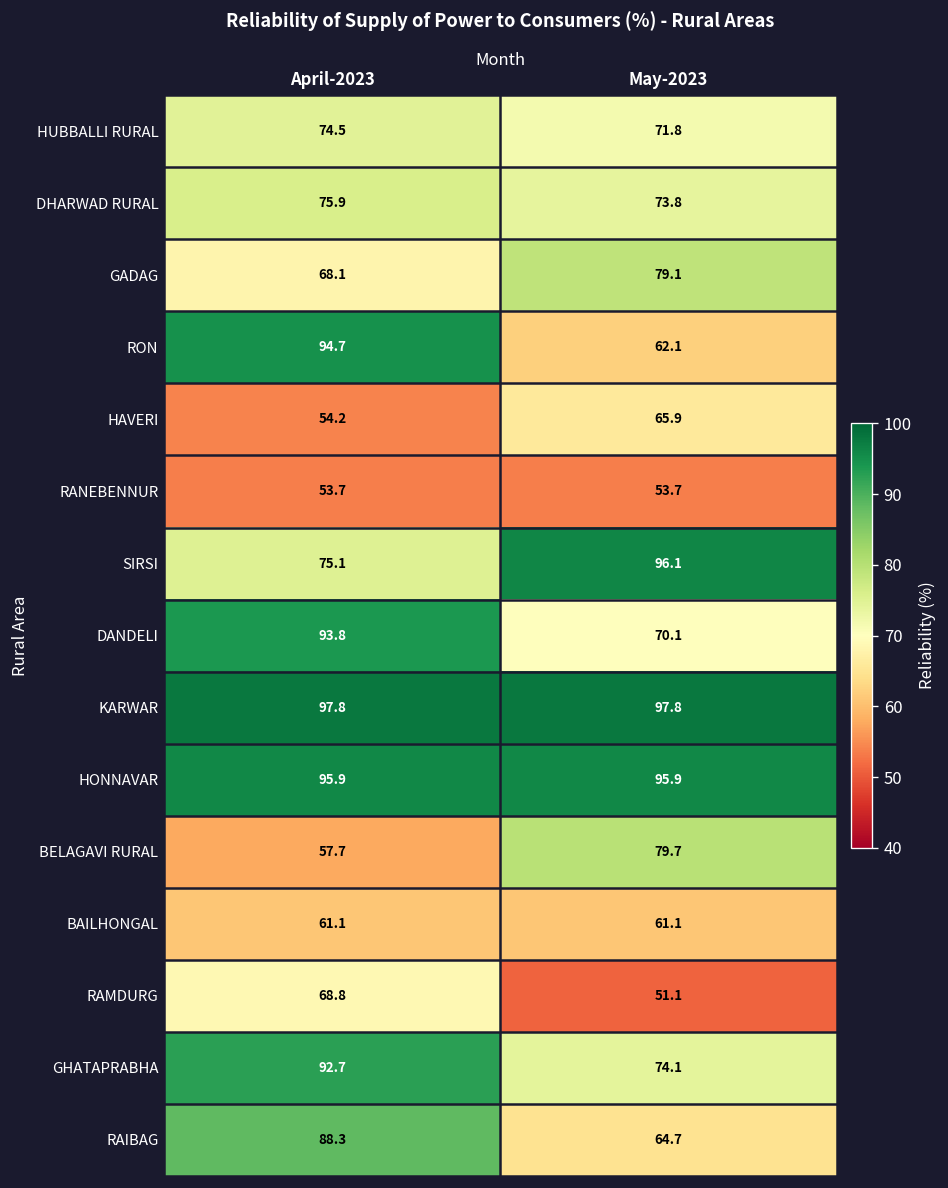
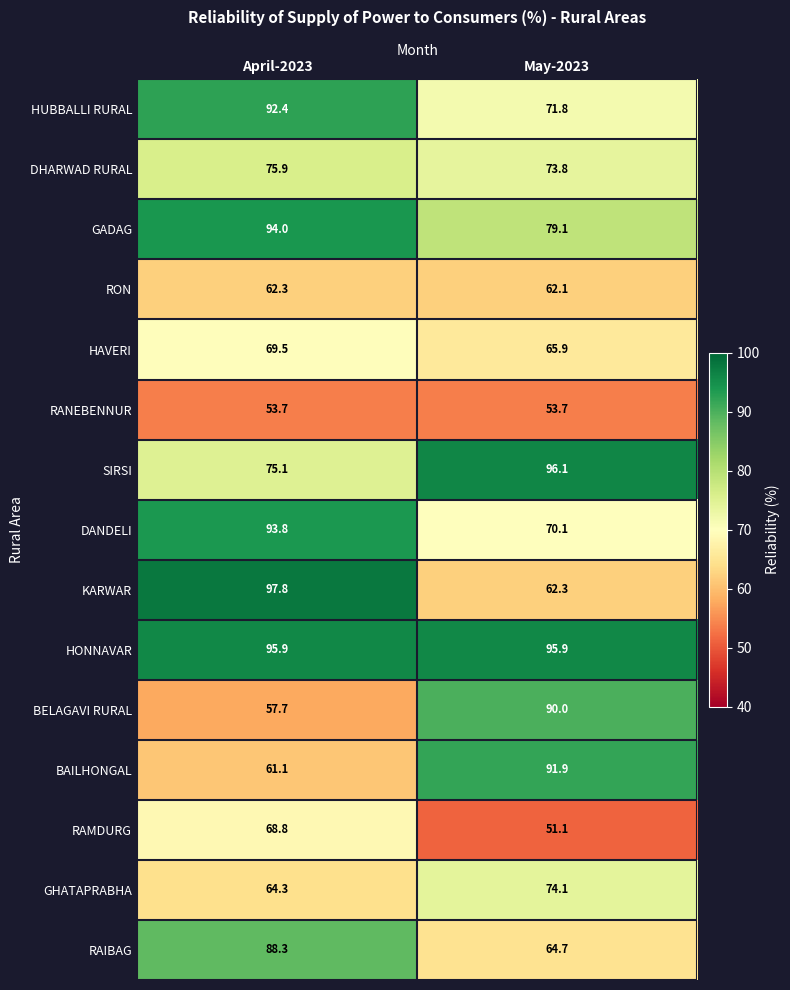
HUBBALLI RURAL, April-2023: 74.5 -> 92.4
GADAG, April-2023: 68.1 -> 94.0
RON, April-2023: 94.7 -> 62.3
HAVERI, April-2023: 54.2 -> 69.5
KARWAR, May-2023: 97.8 -> 62.3
BELAGAVI RURAL, May-2023: 79.7 -> 90.0
BAILHONGAL, May-2023: 61.1 -> 91.9
GHATAPRABHA, April-2023: 92.7 -> 64.3
